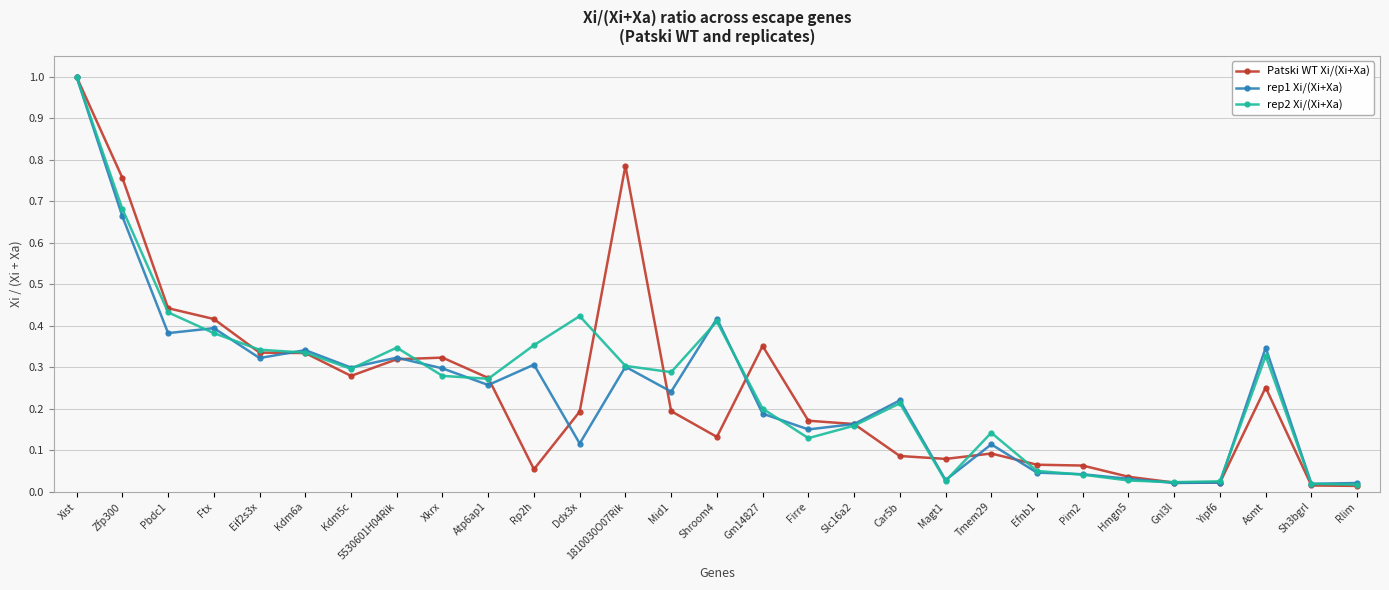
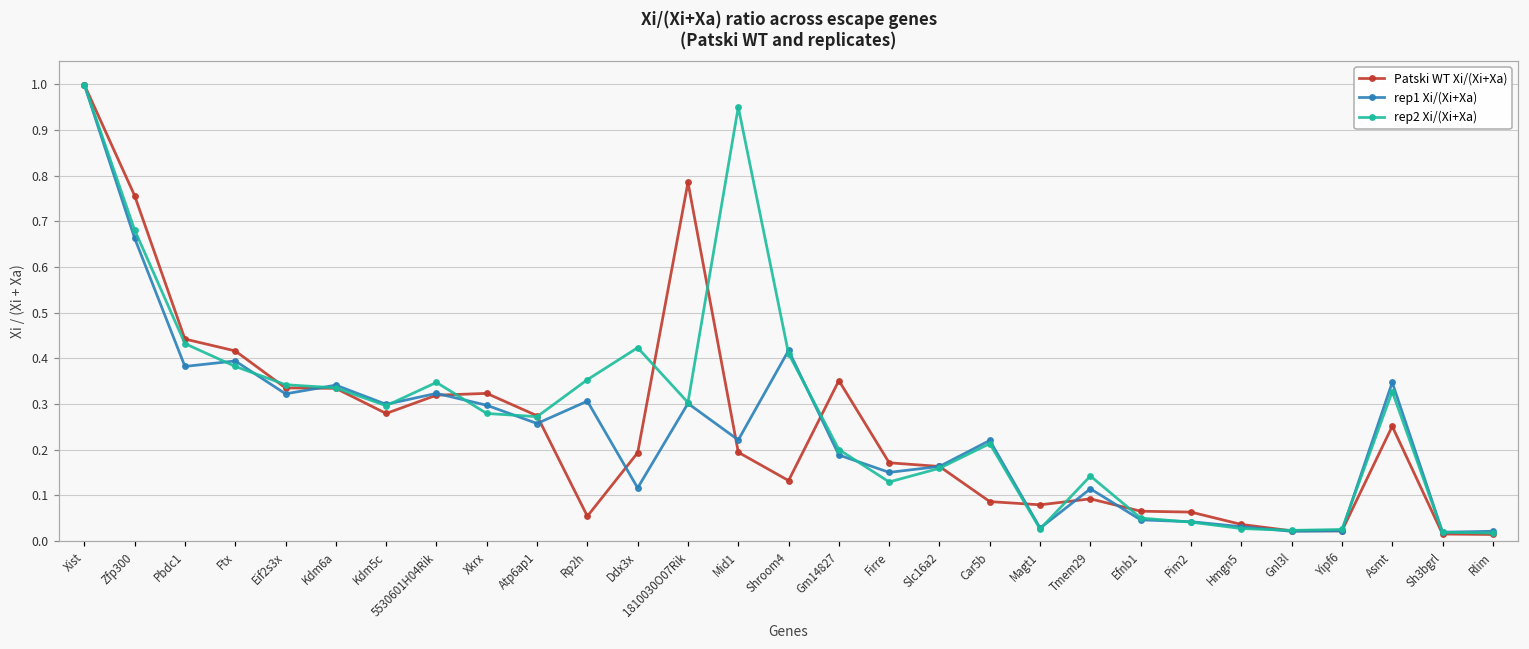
rep1 Xi/(Xi+Xa), Mid1: 0.24 -> 0.22
rep2 Xi/(Xi+Xa), Mid1: 0.29 -> 0.95
